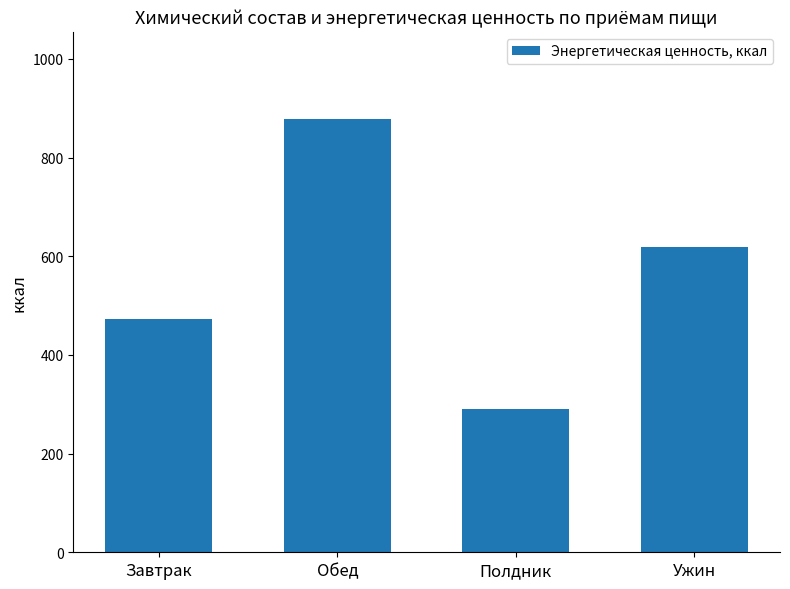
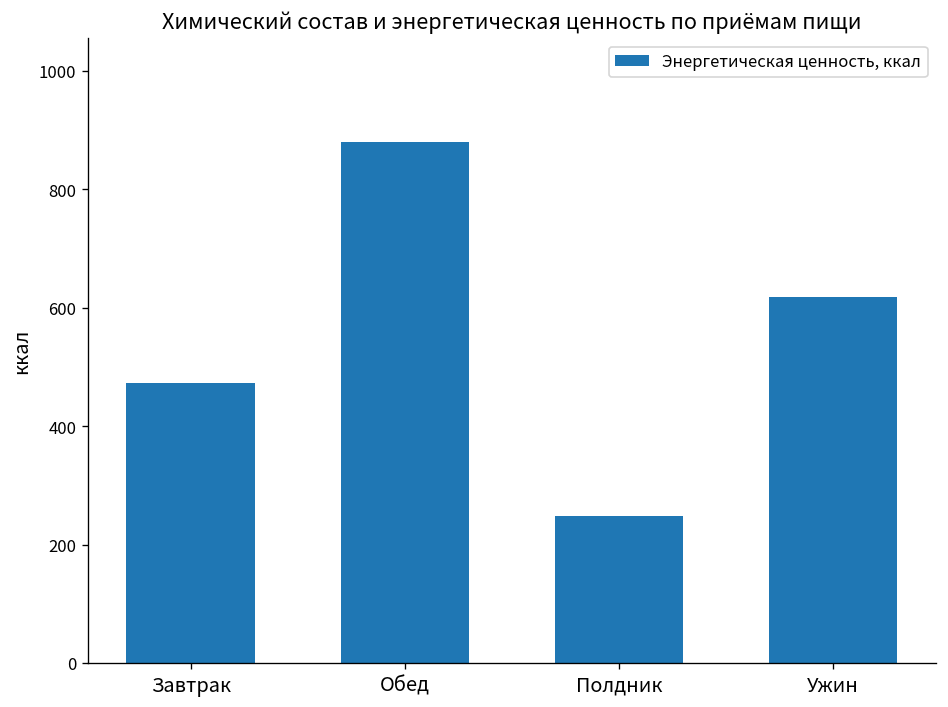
Полдник: 290 -> 250
